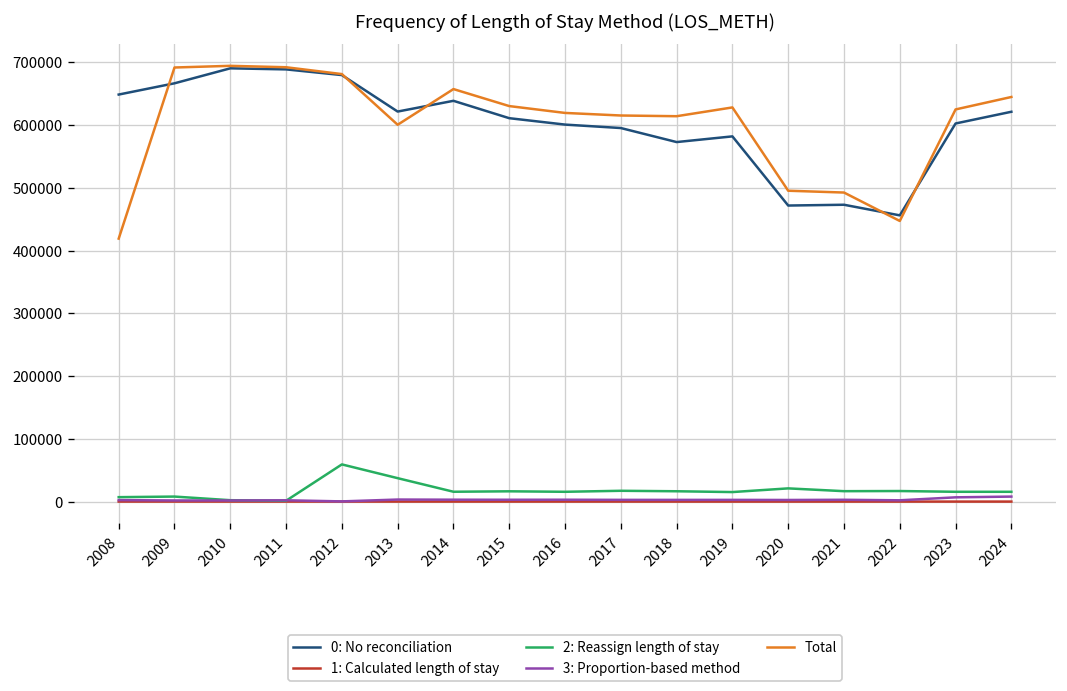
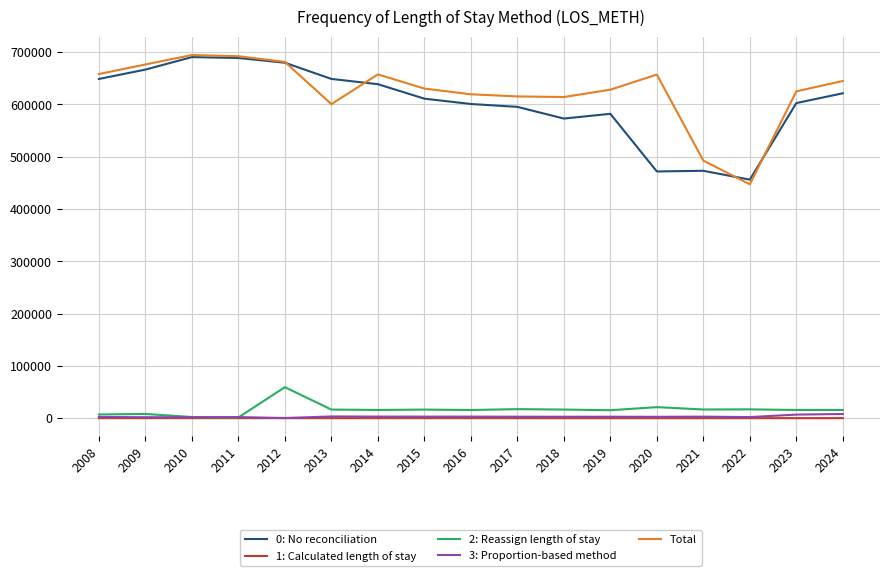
Total, 2008: 420000 -> 660000
Total, 2009: 690000 -> 680000
0: No reconciliation, 2013: 620000 -> 650000
2: Reassign length of stay, 2013: 40000 -> 20000
Total, 2020: 500000 -> 660000
